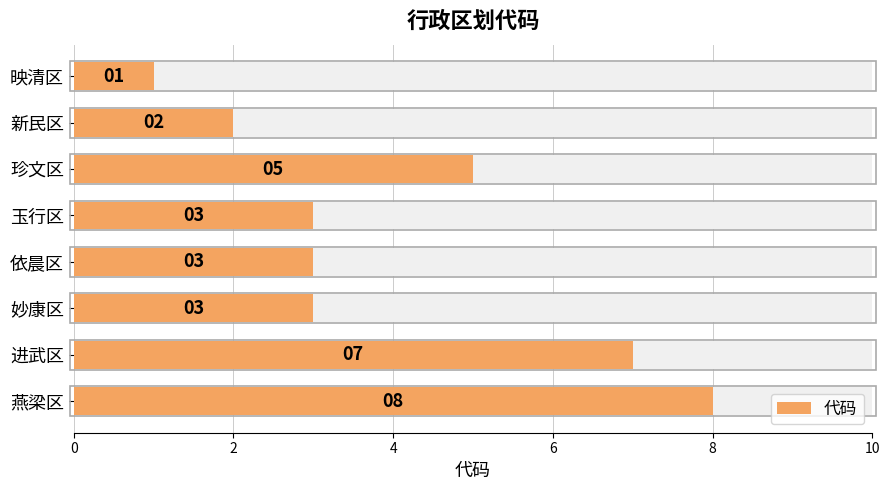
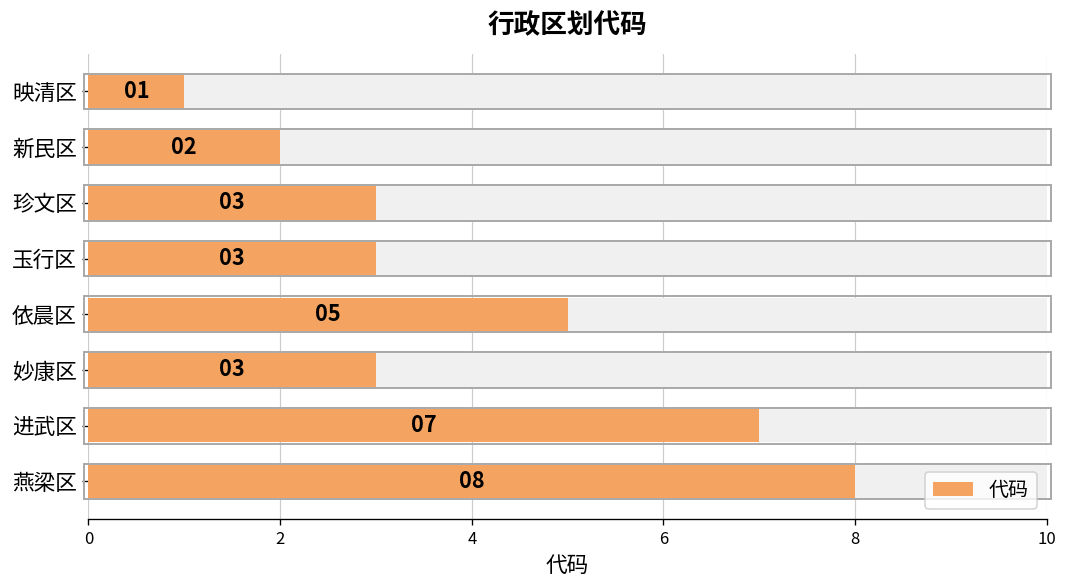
代码, 珍文区: 05 -> 03
代码, 依晨区: 03 -> 05
